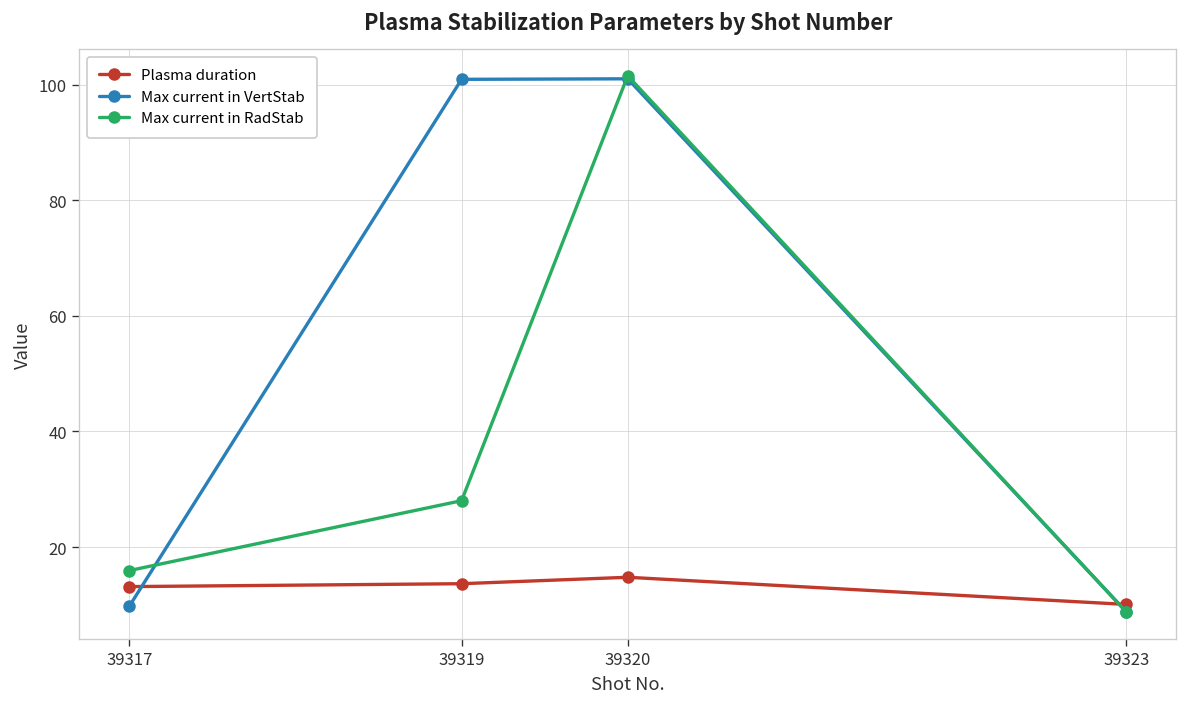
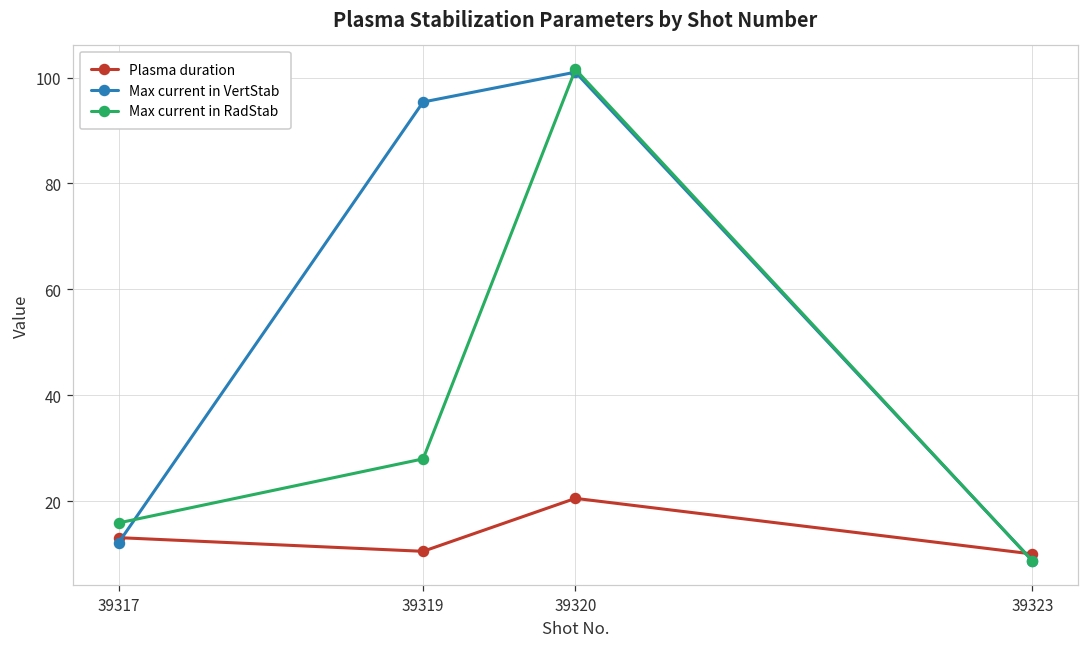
Max current in VertStab, 39317: 10 -> 12
Plasma duration, 39319: 14 -> 11
Max current in VertStab, 39319: 101 -> 95
Plasma duration, 39320: 15 -> 21
